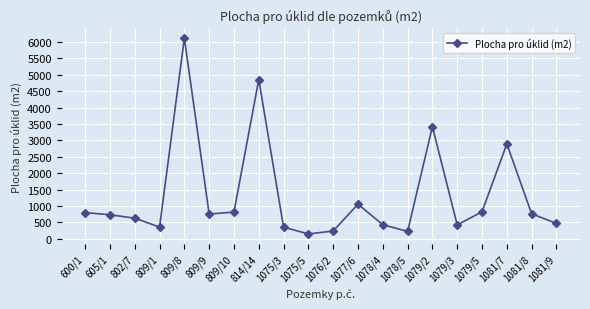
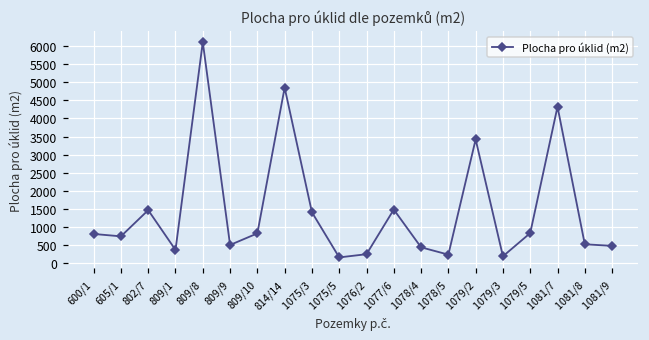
802/7: 600 -> 1500
809/9: 800 -> 500
1075/3: 400 -> 1400
1077/6: 1100 -> 1500
1079/3: 400 -> 200
1081/7: 2900 -> 4300
1081/8: 800 -> 500
